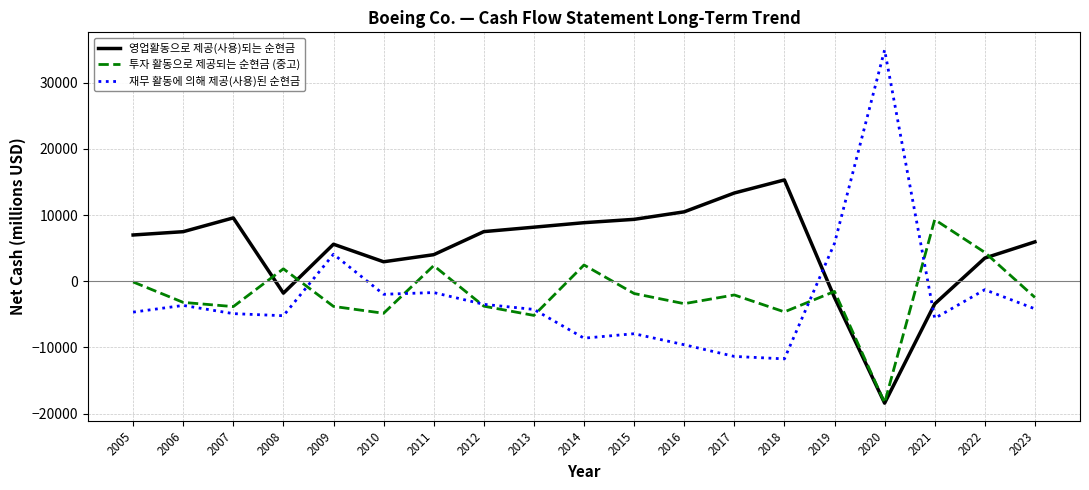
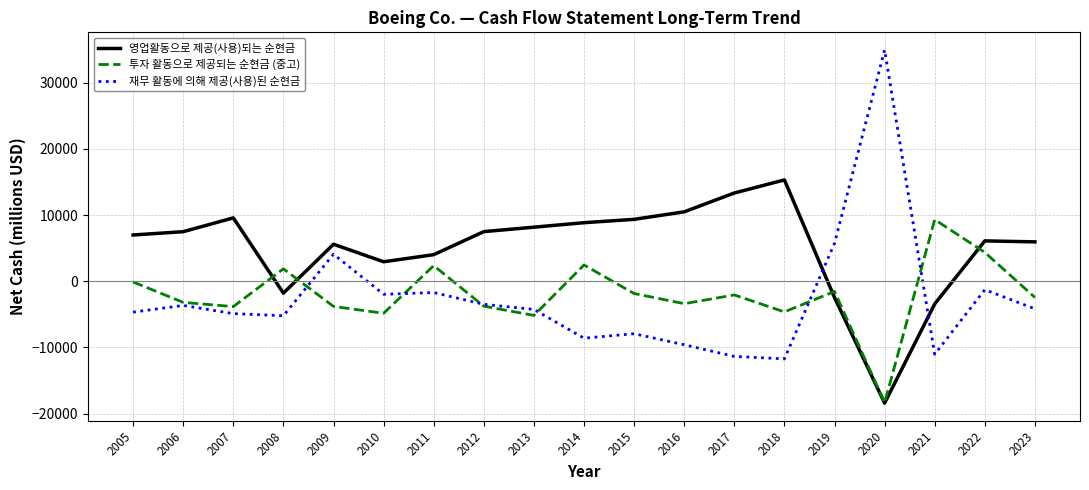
재무 활동에 의해 제공(사용)된 순현금, 2021: -6000 -> -11000
영업활동으로 제공(사용)되는 순현금, 2022: 4000 -> 6000
